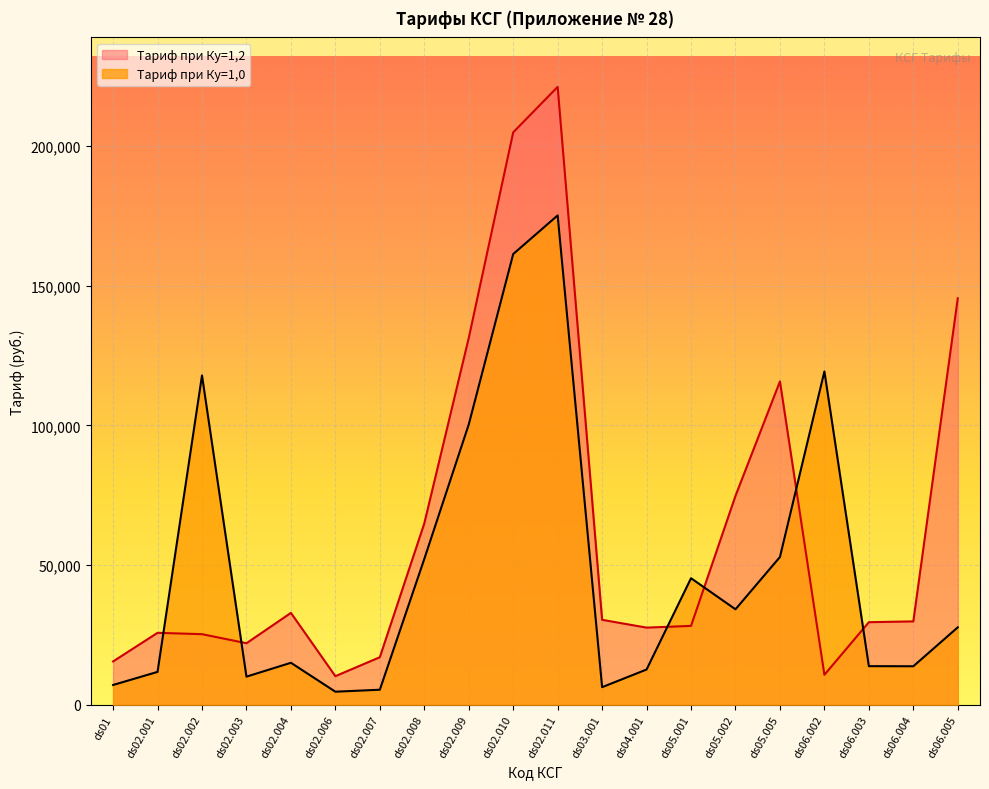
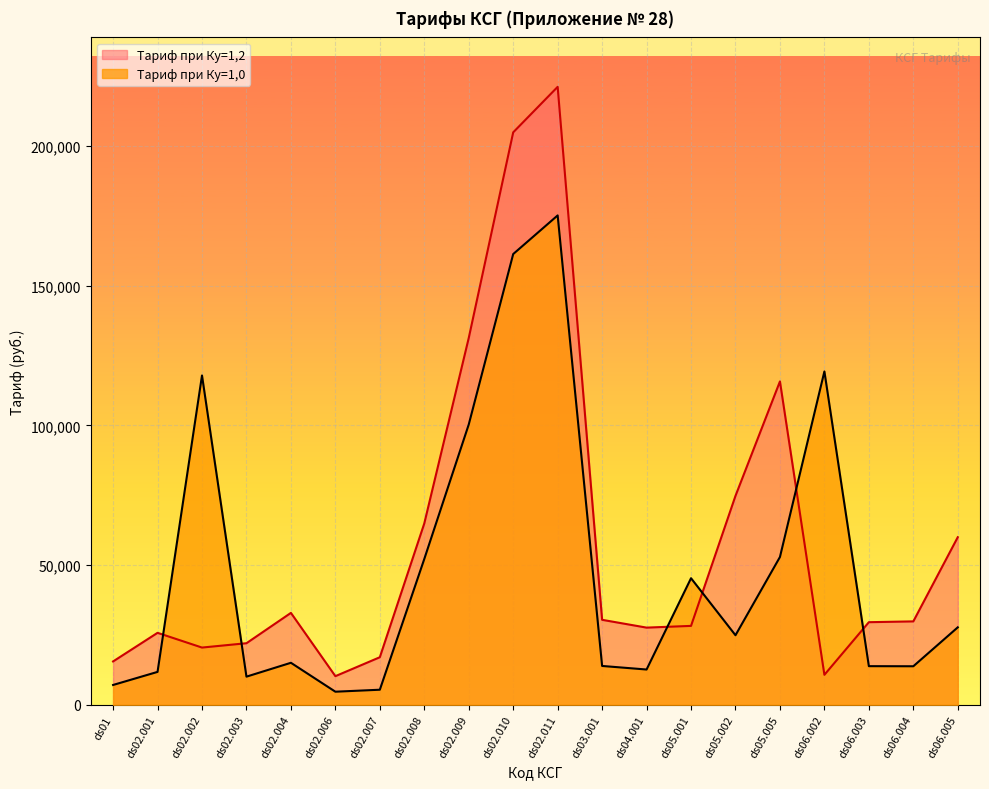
Тариф при Ку=1,2, ds02.002: 25,000 -> 20,000
Тариф при Ку=1,0, ds03.001: 6,000 -> 14,000
Тариф при Ку=1,0, ds05.002: 34,000 -> 25,000
Тариф при Ку=1,2, ds06.005: 146,000 -> 60,000
